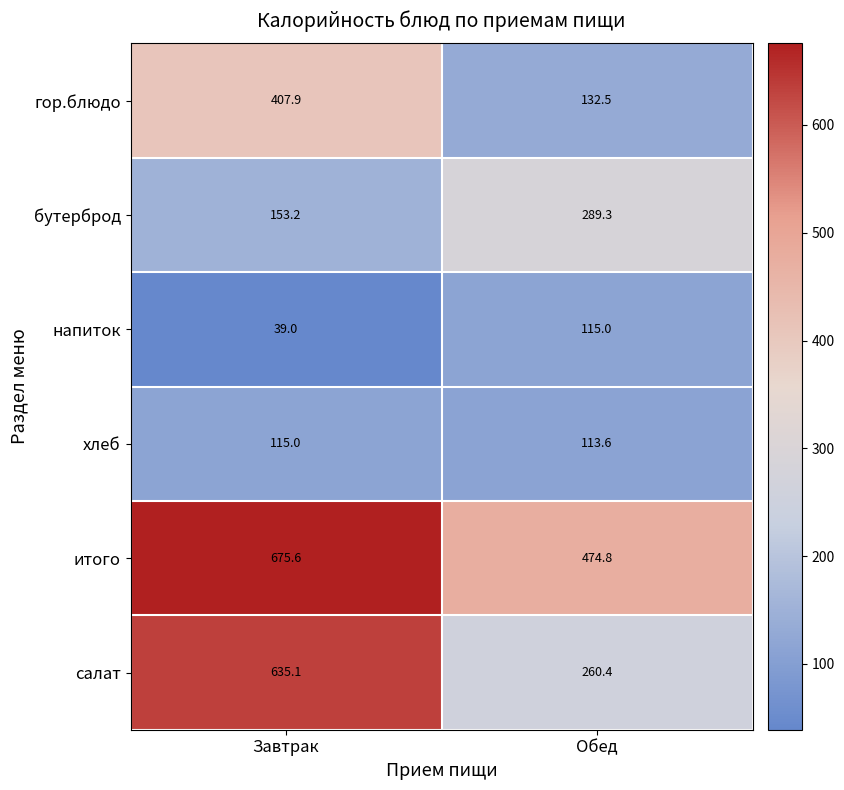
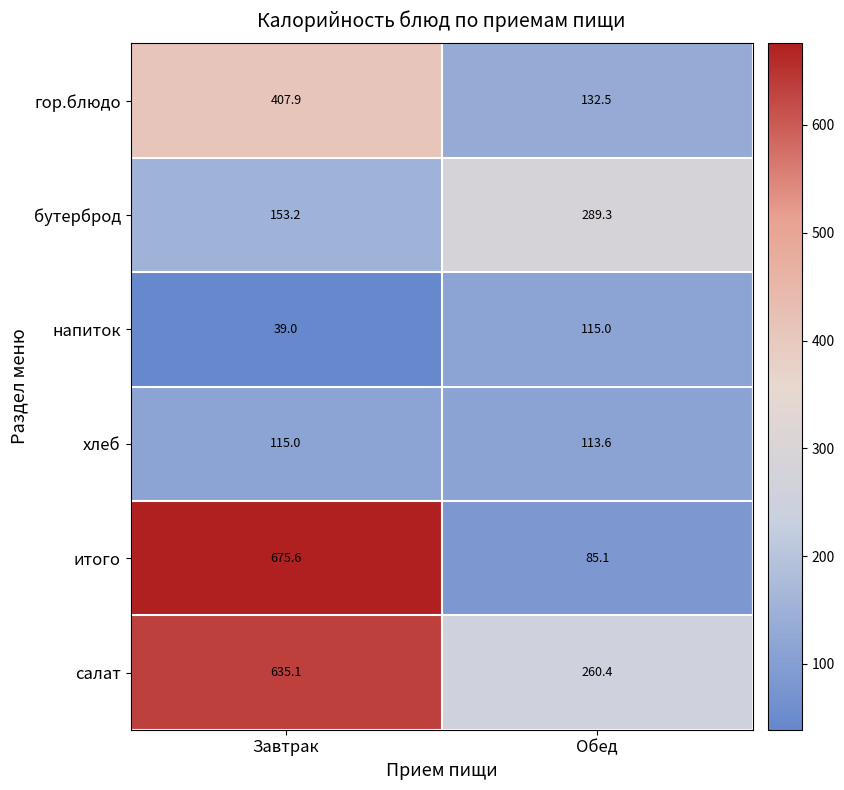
итого, Обед: 474.8 -> 85.1
